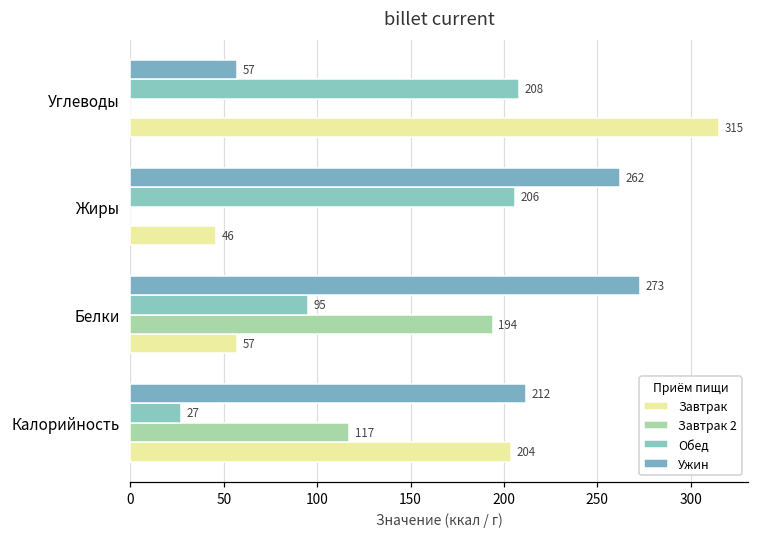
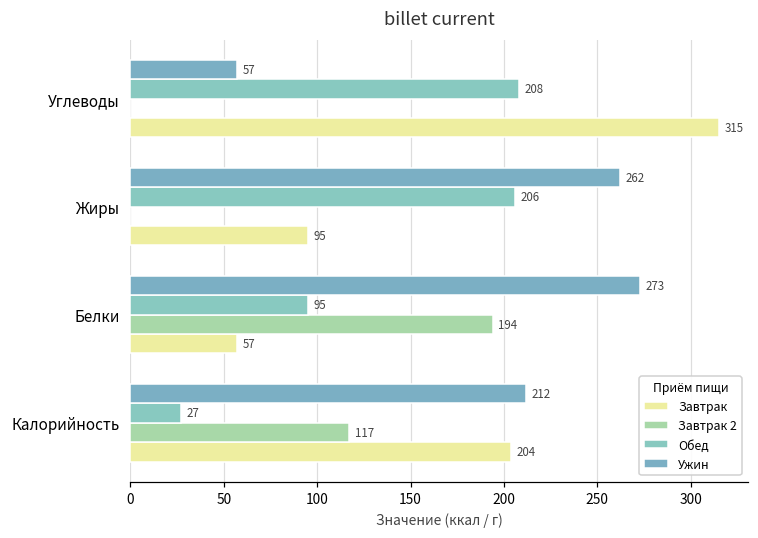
Завтрак, Жиры: 46 -> 95
